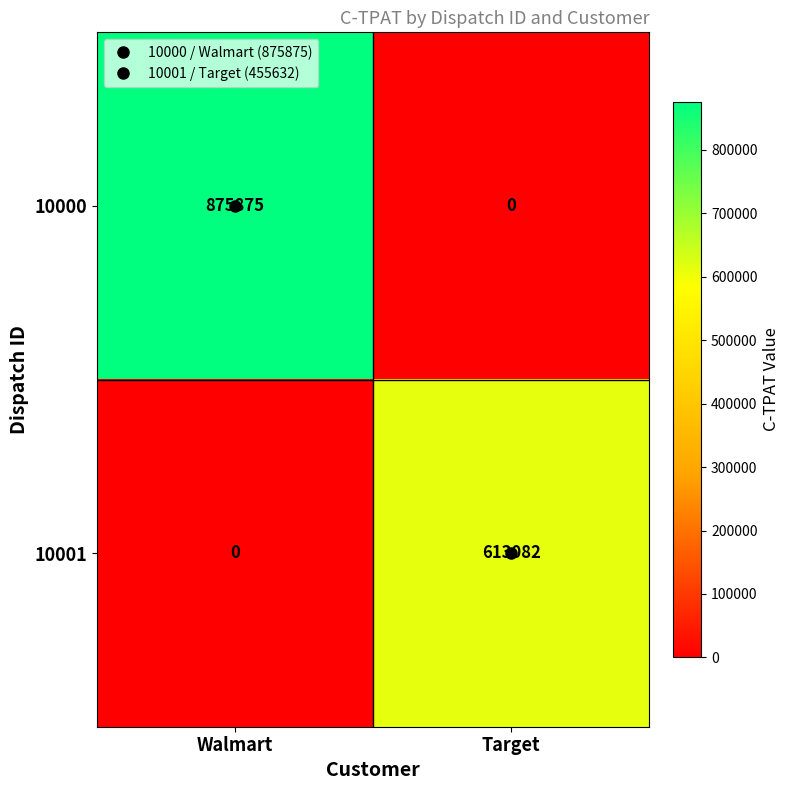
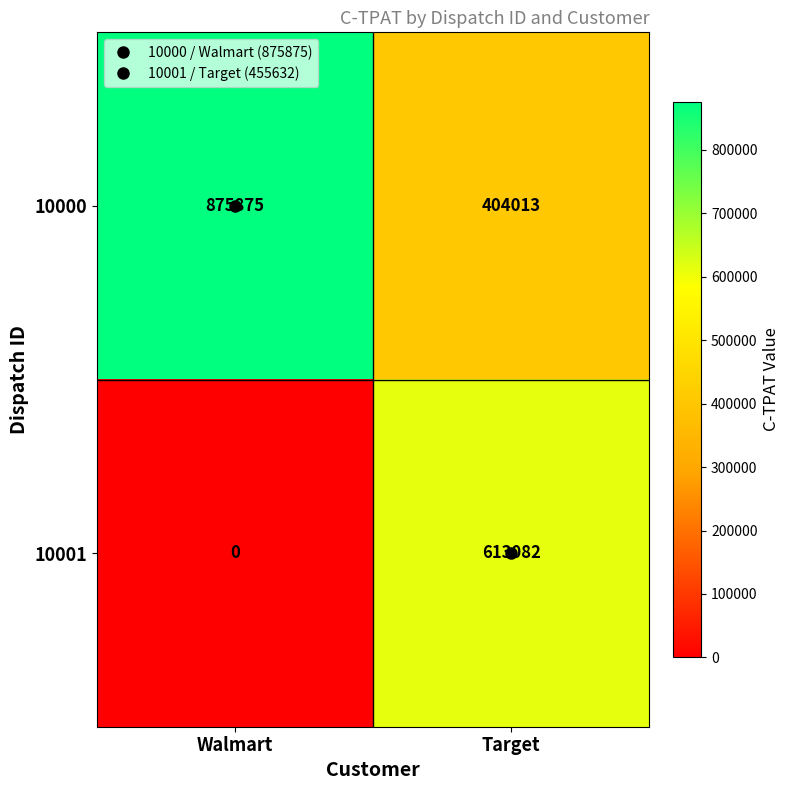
10000, Target: 0 -> 404013
